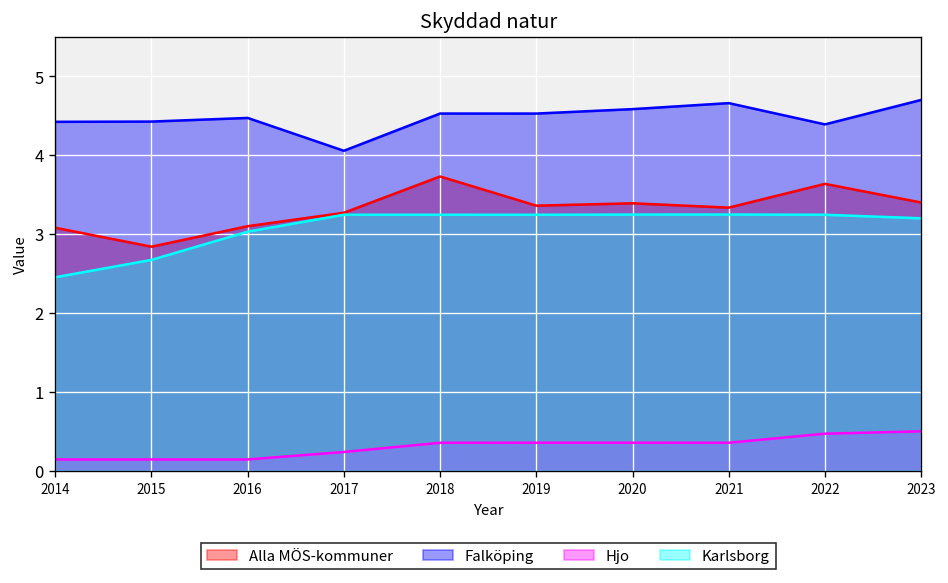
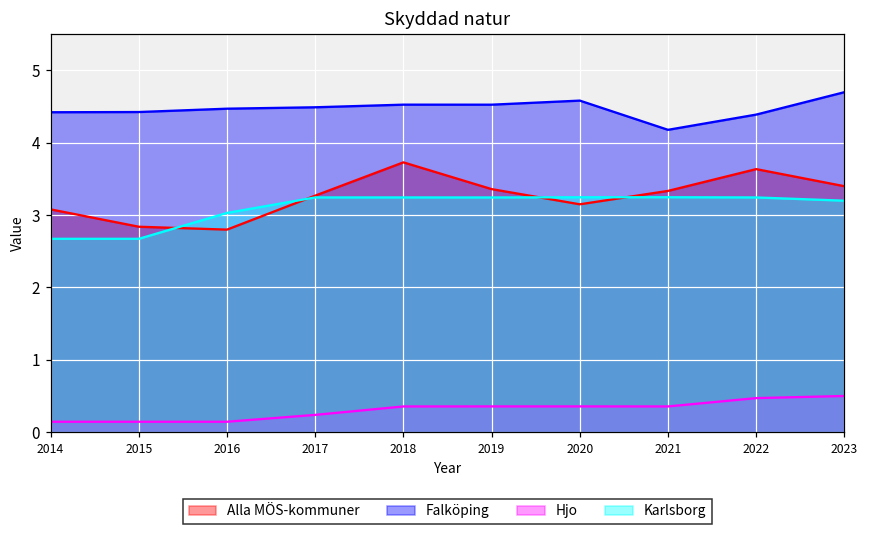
Karlsborg, 2014: 2.5 -> 2.7
Alla MÖS-kommuner, 2016: 3.1 -> 2.8
Falköping, 2017: 4.1 -> 4.5
Alla MÖS-kommuner, 2020: 3.4 -> 3.2
Falköping, 2021: 4.7 -> 4.2
